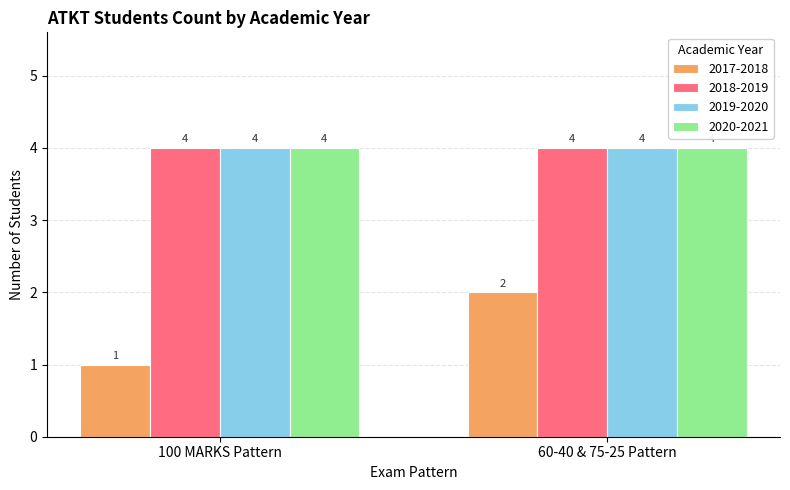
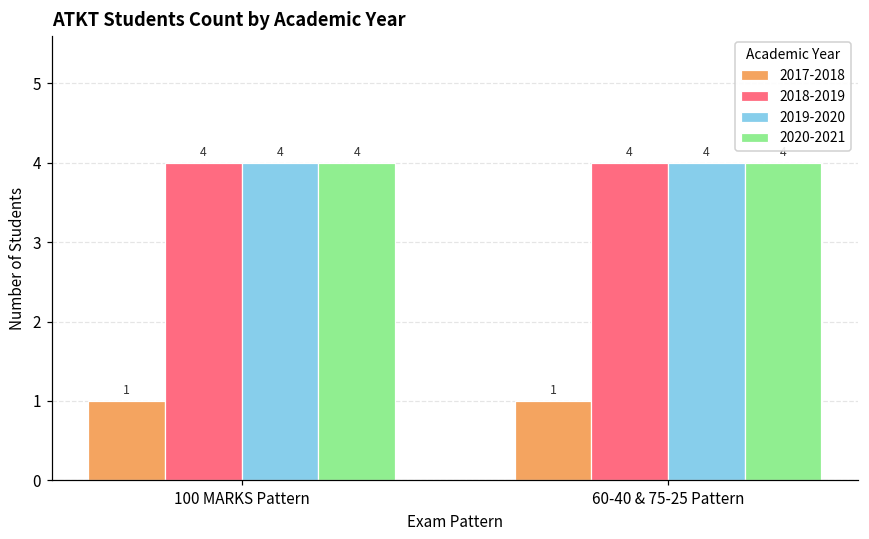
2017-2018, 60-40 & 75-25 Pattern: 2 -> 1
